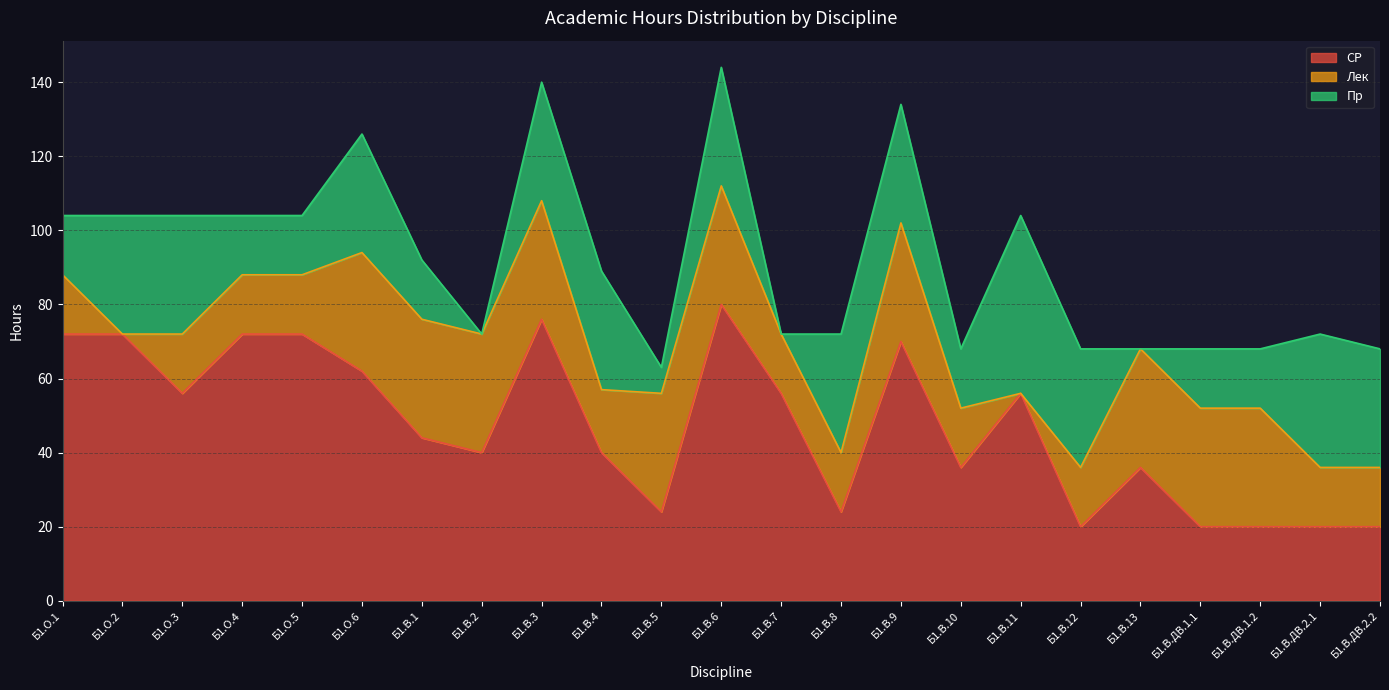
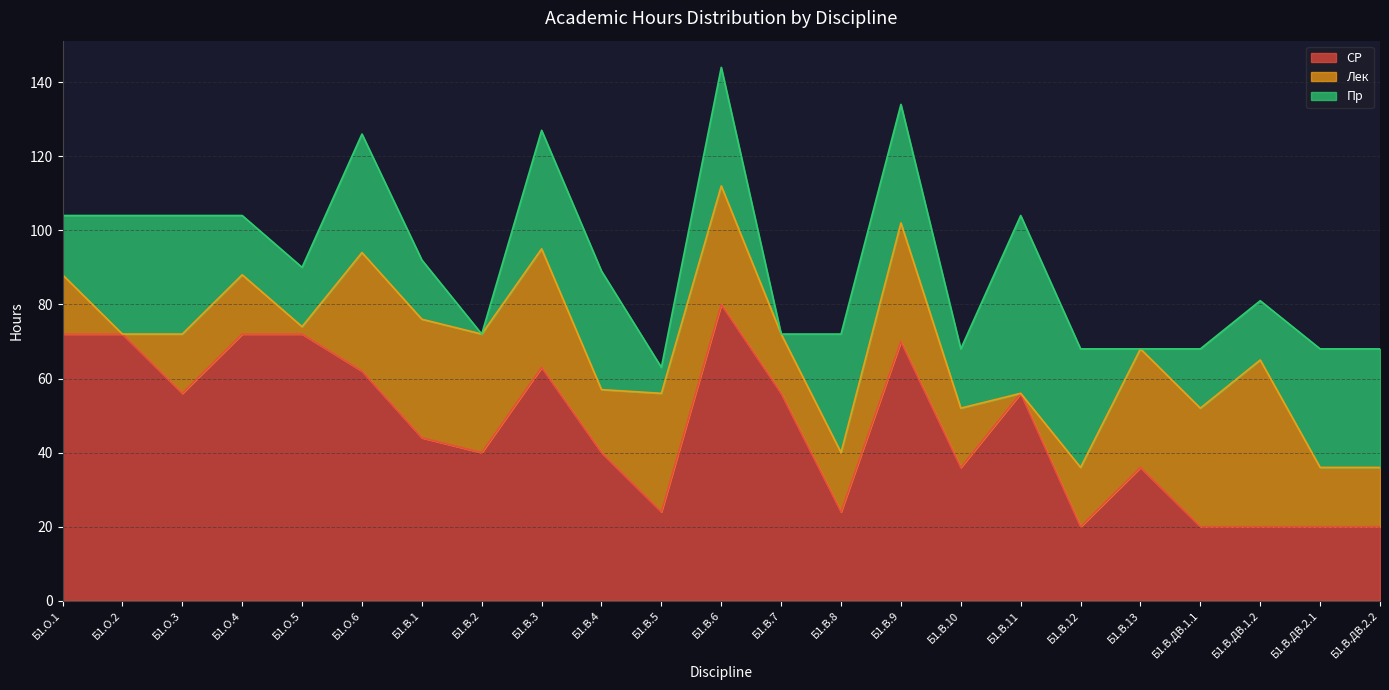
Лек, Б1.О.5: 16 -> 2
СР, Б1.В.3: 76 -> 63
Лек, Б1.В.ДВ.1.2: 32 -> 45
Пр, Б1.В.ДВ.2.1: 36 -> 32
